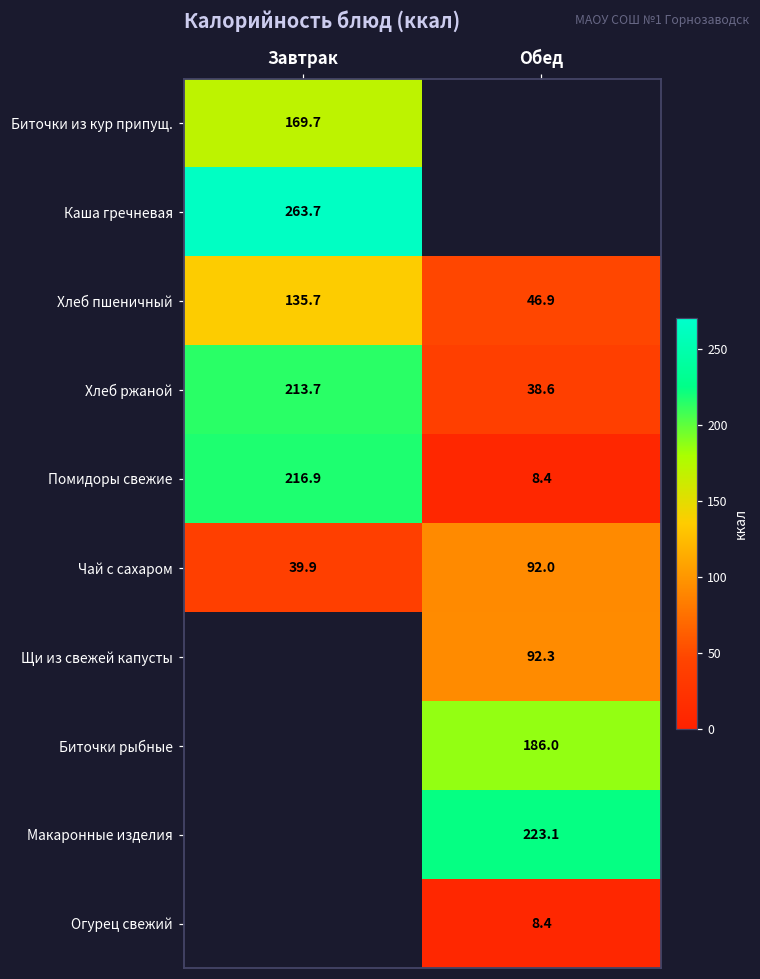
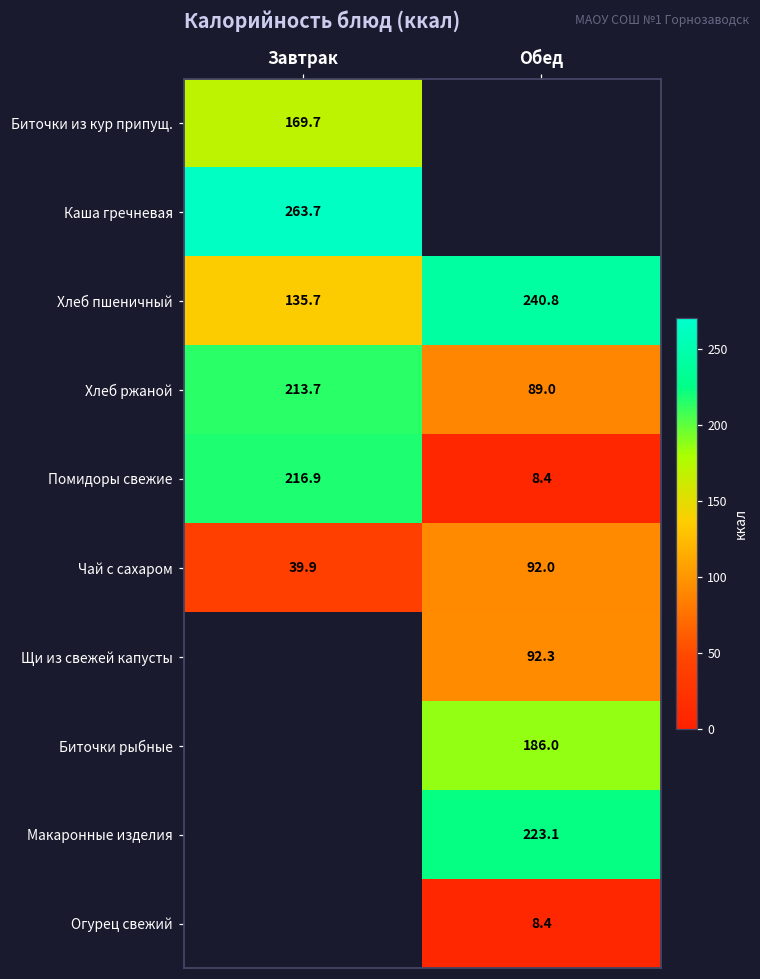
Хлеб пшеничный, Обед: 46.9 -> 240.8
Хлеб ржаной, Обед: 38.6 -> 89.0
